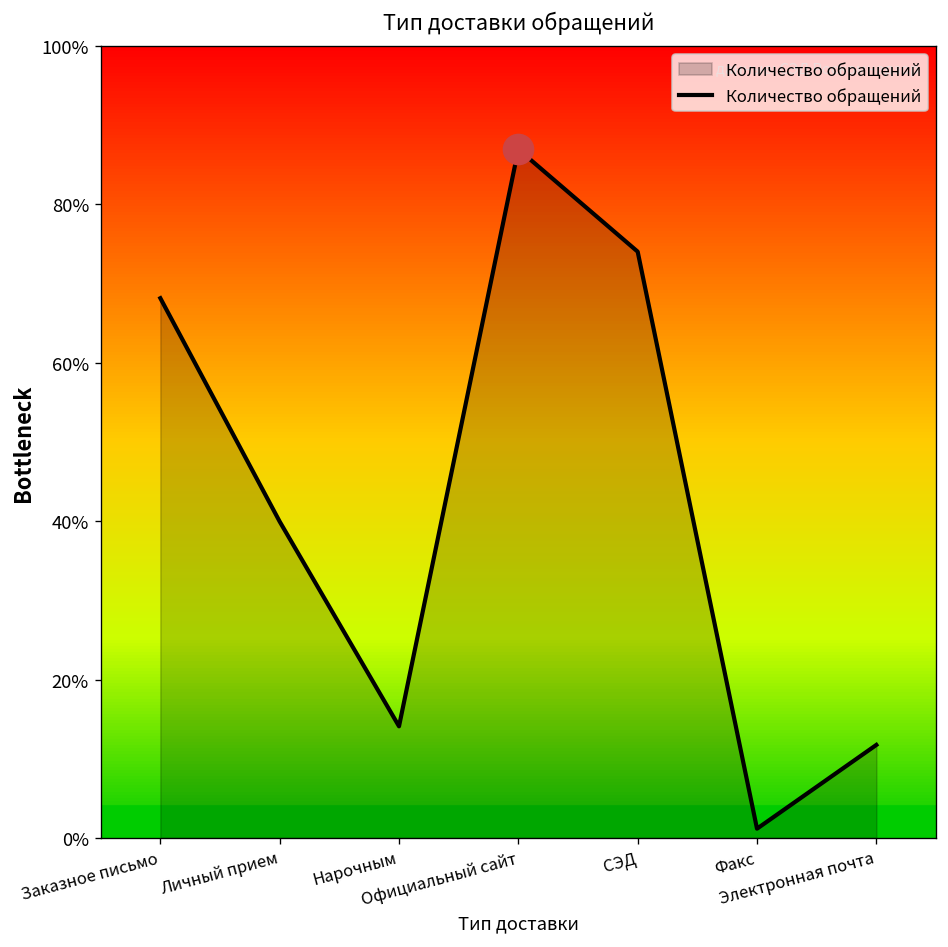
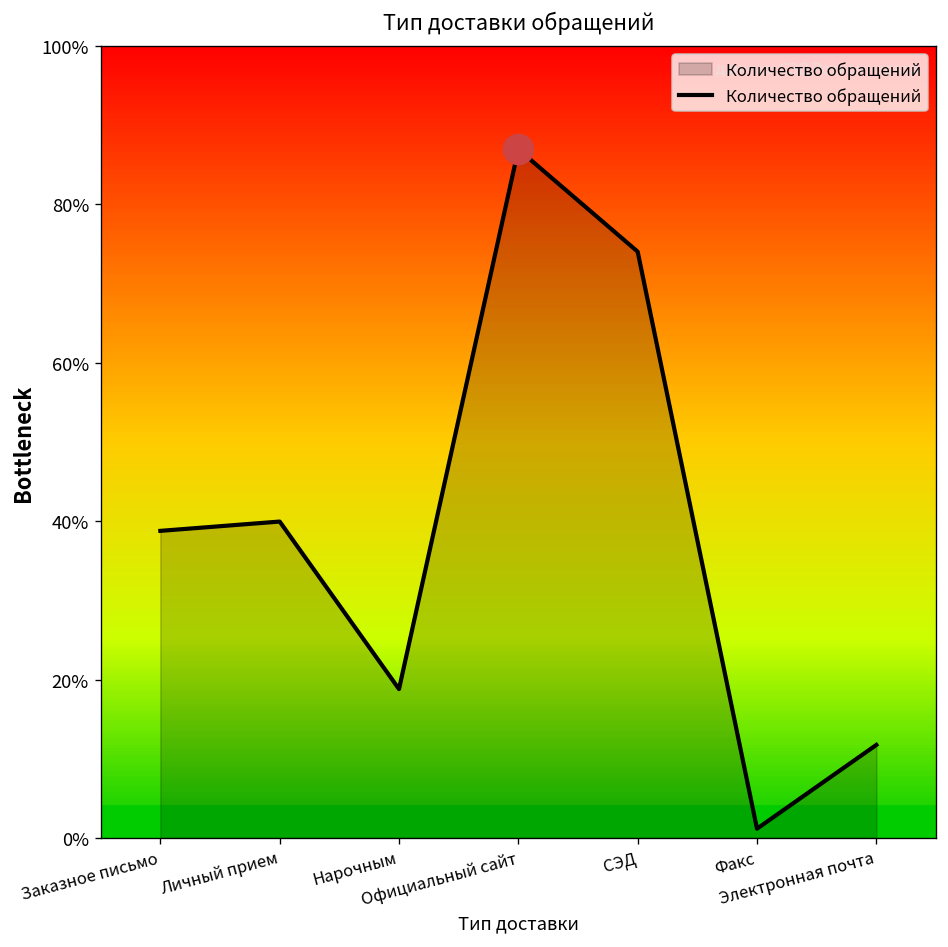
Количество обращений, Заказное письмо: 68% -> 39%
Количество обращений, Нарочным: 14% -> 19%
